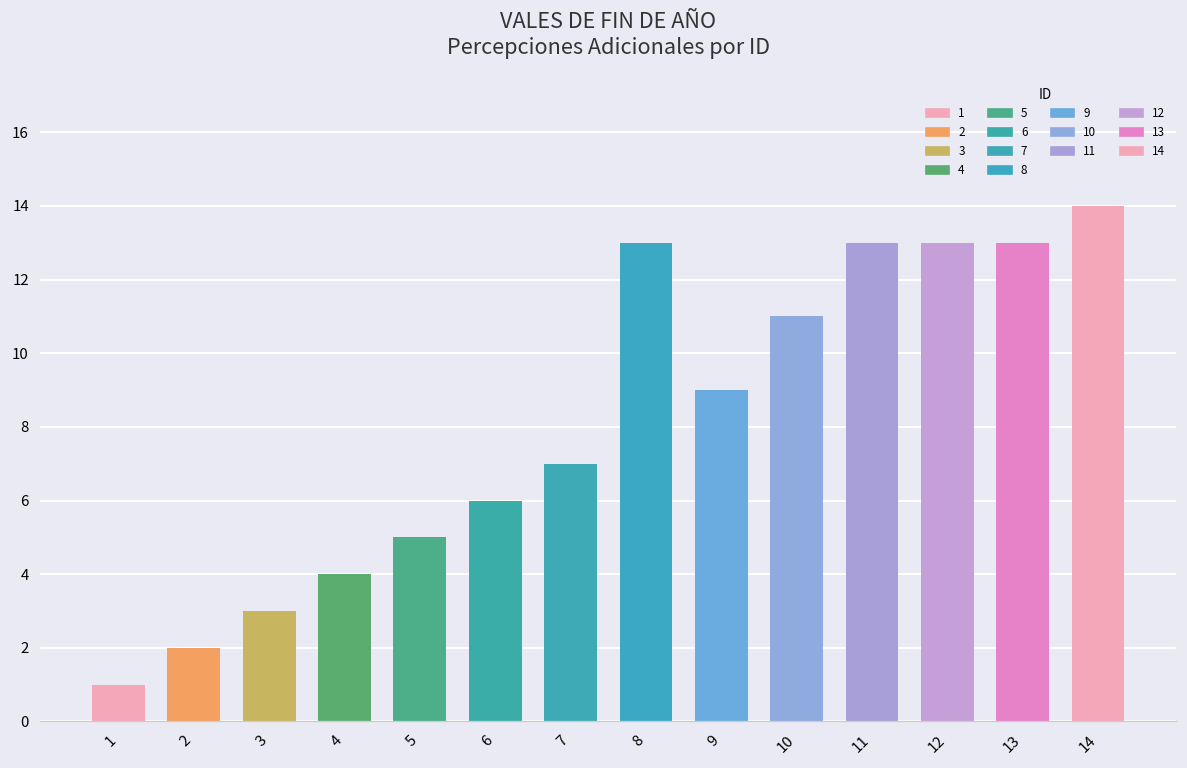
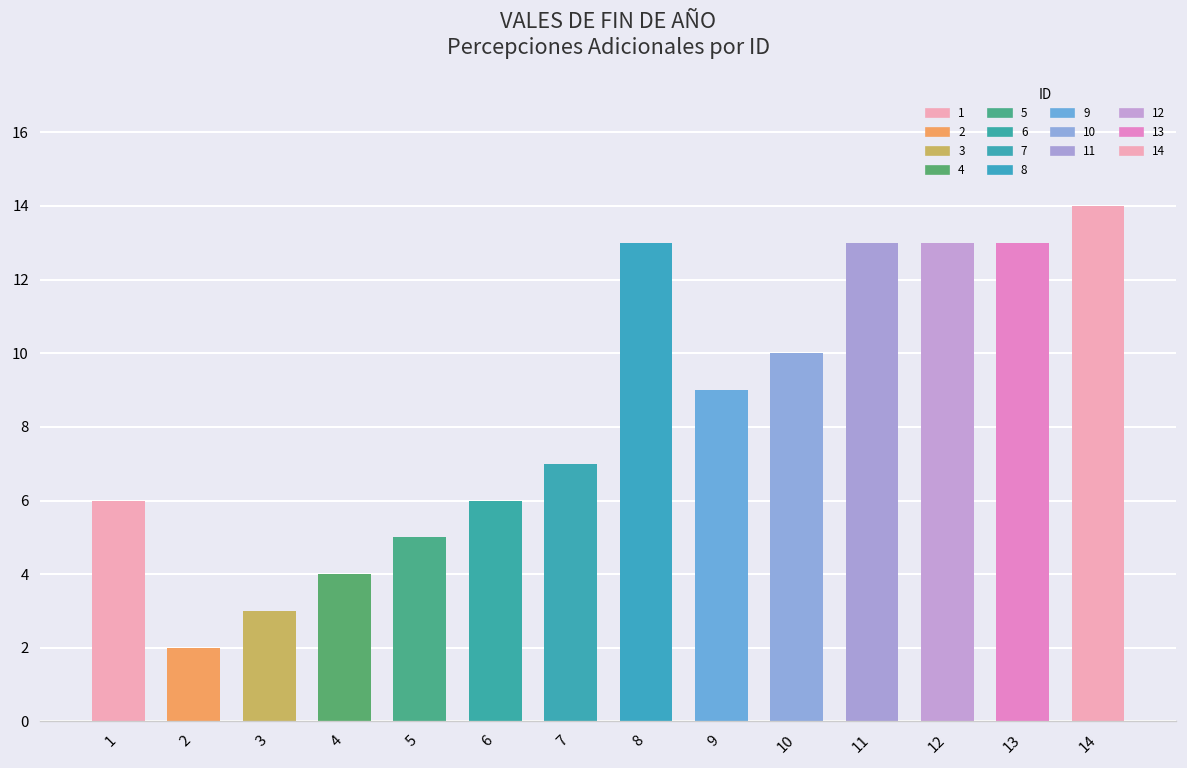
1: 1 -> 6
10: 11 -> 10
